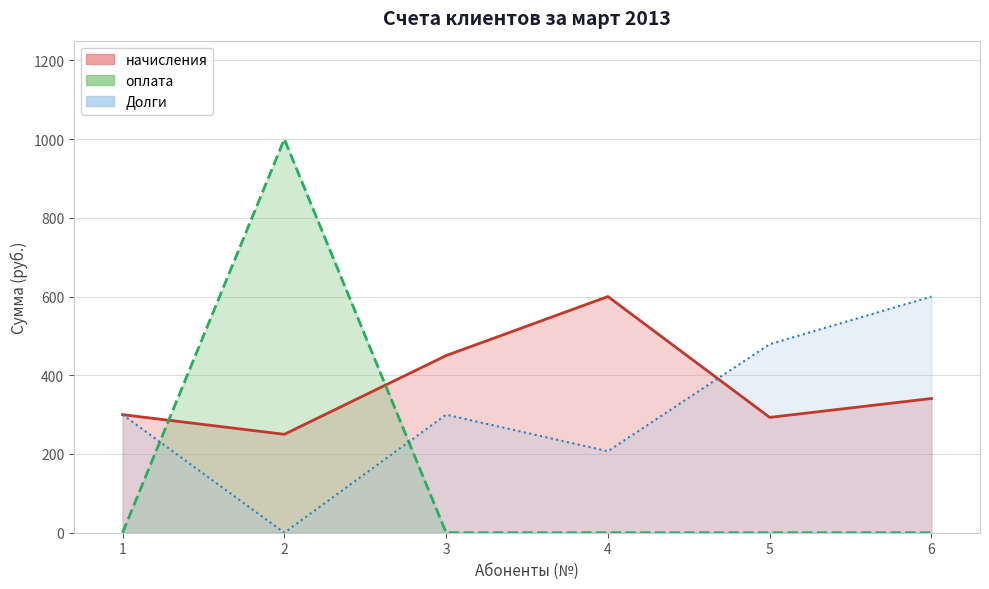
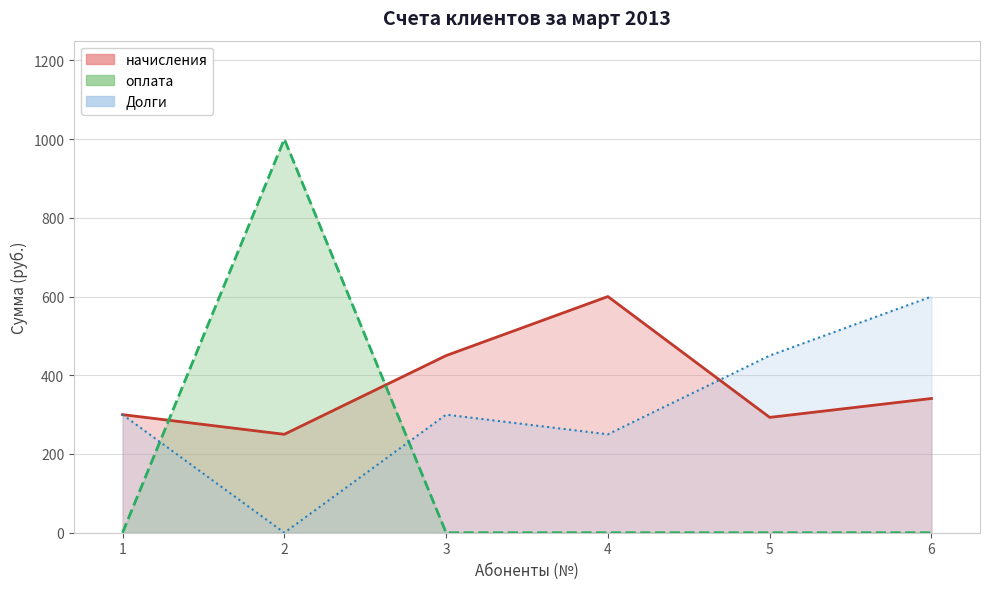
Долги, 4: 210 -> 250
Долги, 5: 480 -> 450
